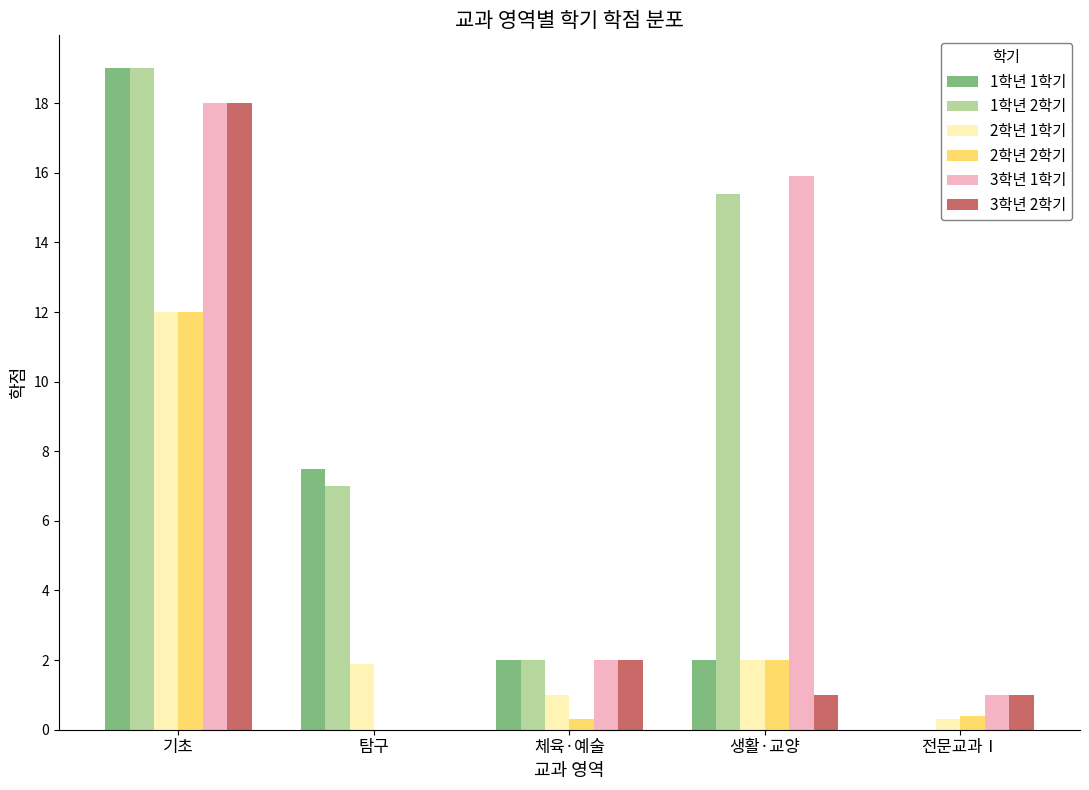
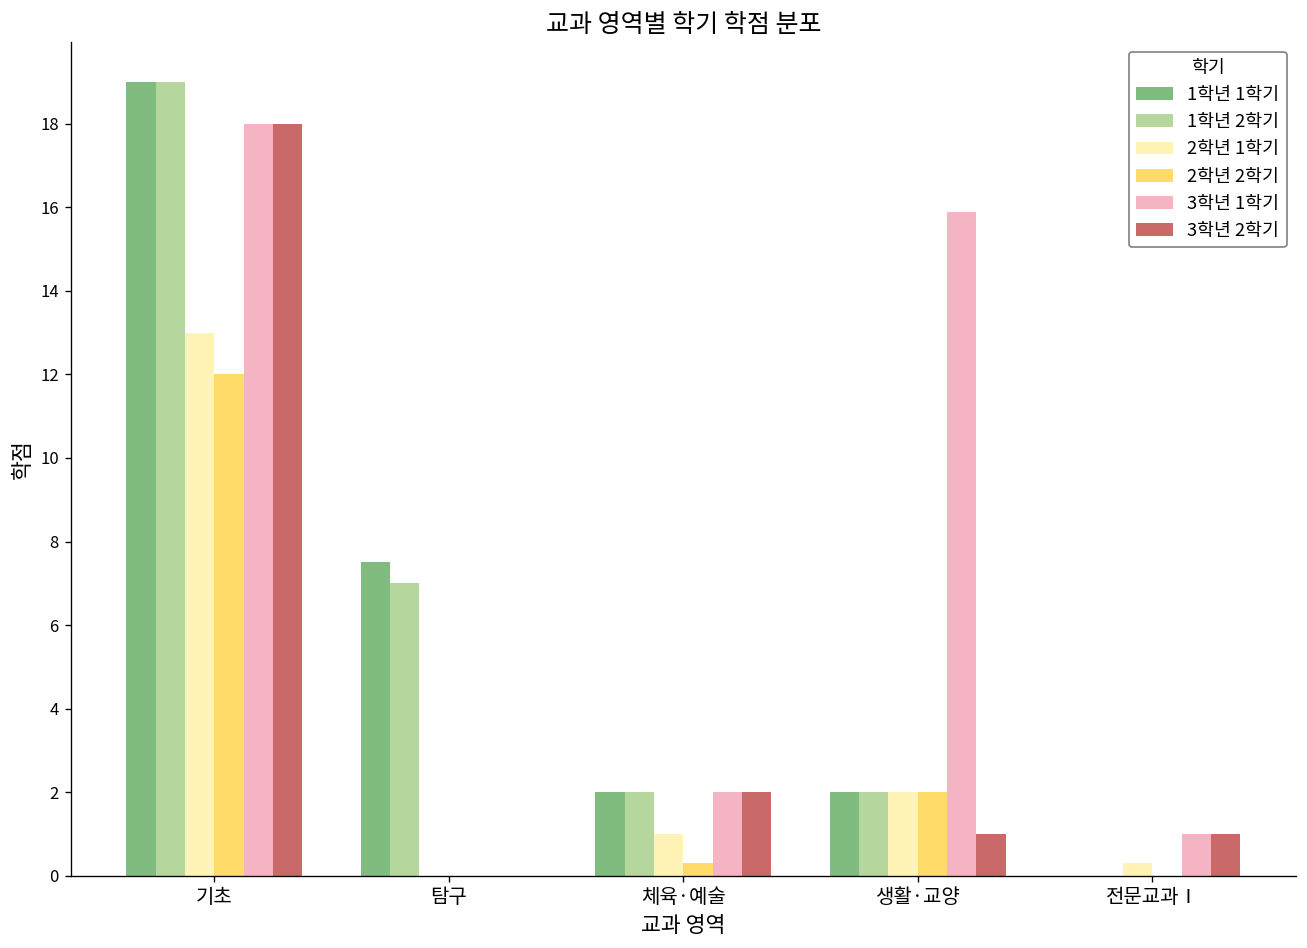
2학년 1학기, 기초: 12 -> 13
2학년 1학기, 탐구: 1.9 -> 0.0
1학년 2학기, 생활·교양: 15.4 -> 2.0
2학년 2학기, 전문교과Ⅰ: 0.4 -> 0.0
